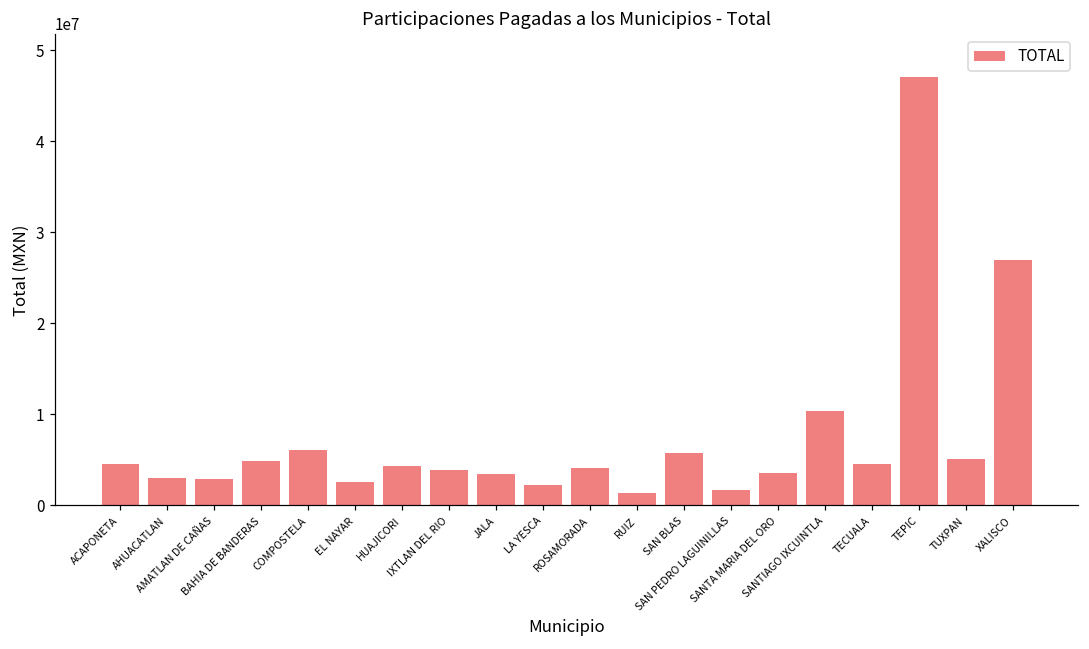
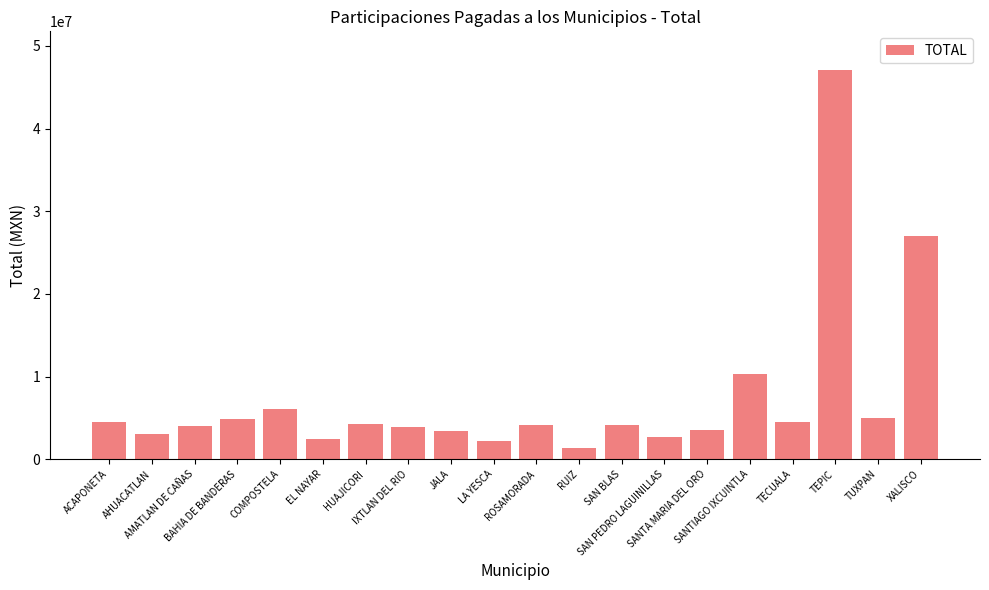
AMATLAN DE CAÑAS: 3000000 -> 4000000
SAN BLAS: 6000000 -> 4000000
SAN PEDRO LAGUINILLAS: 2000000 -> 3000000
